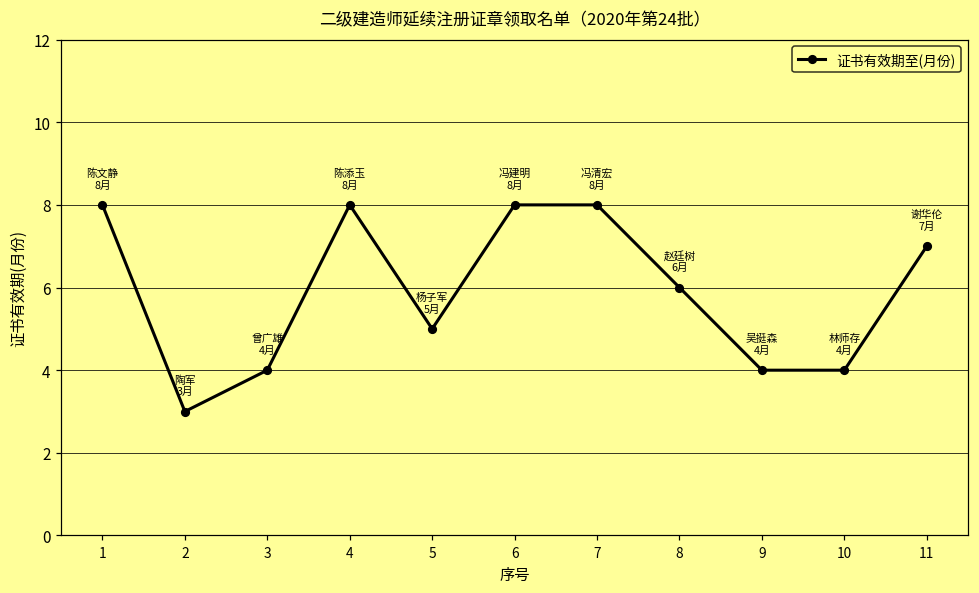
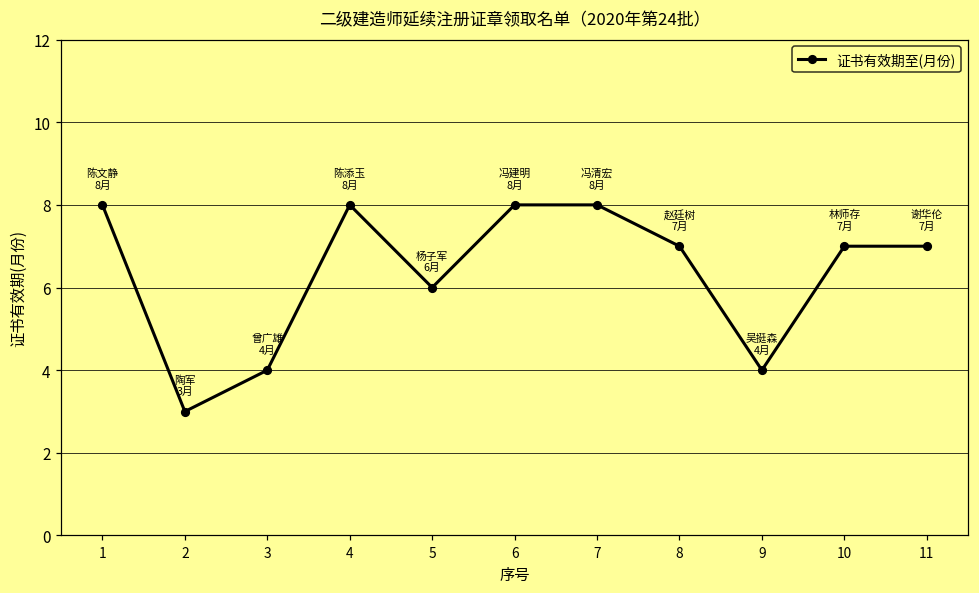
5: 5月 -> 6月
8: 6月 -> 7月
10: 4月 -> 7月
